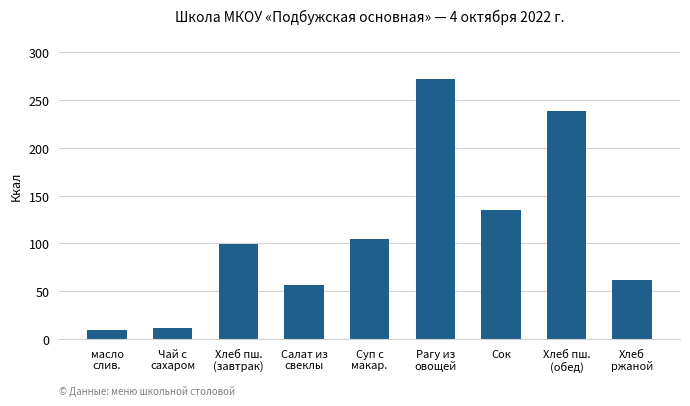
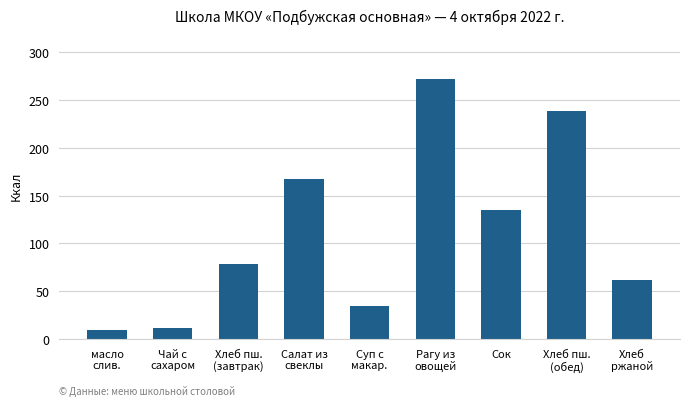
Хлеб пш. (завтрак): 100 -> 80
Салат из свеклы: 60 -> 170
Суп с макар.: 100 -> 30
